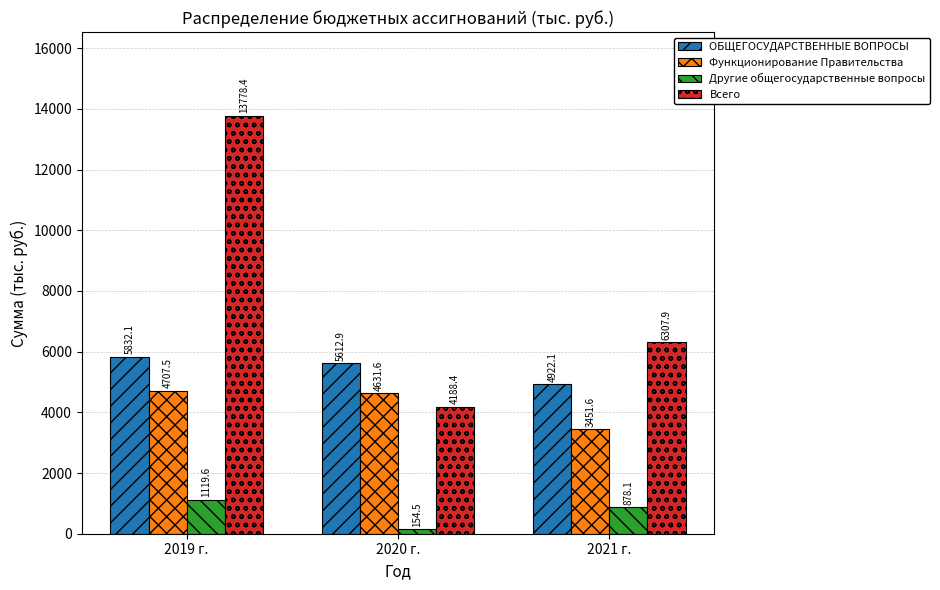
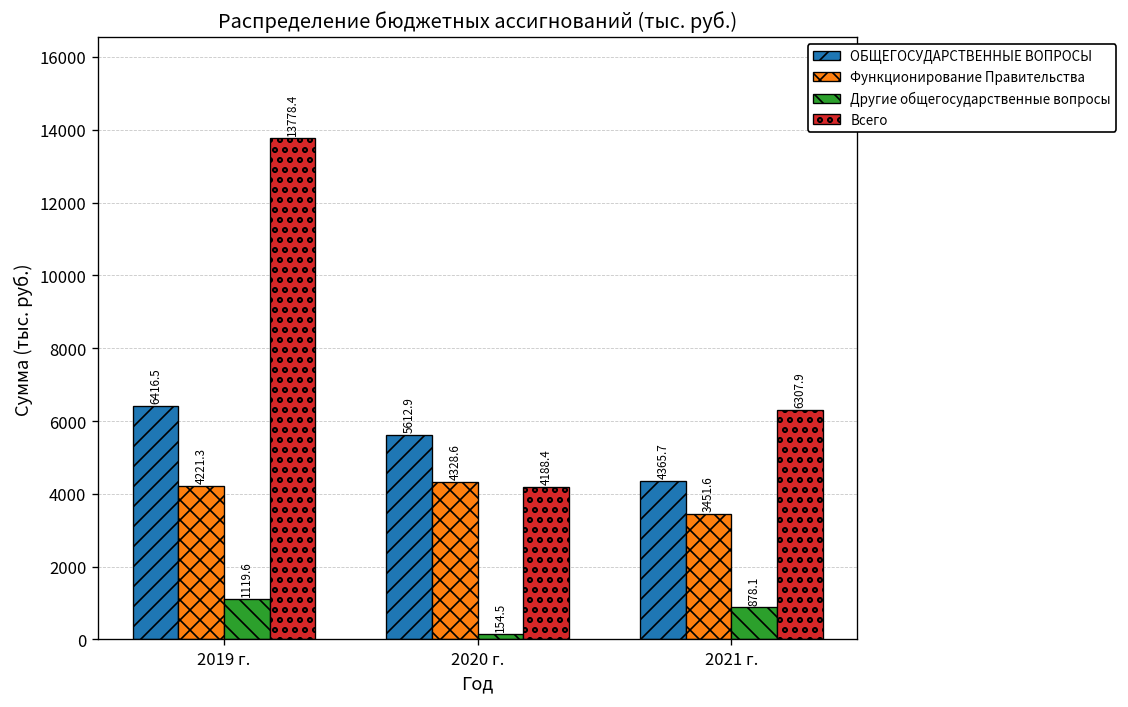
ОБЩЕГОСУДАРСТВЕННЫЕ ВОПРОСЫ, 2019 г.: 5832.1 -> 6416.5
Функционирование Правительства, 2019 г.: 4707.5 -> 4221.3
Функционирование Правительства, 2020 г.: 4631.6 -> 4328.6
ОБЩЕГОСУДАРСТВЕННЫЕ ВОПРОСЫ, 2021 г.: 4922.1 -> 4365.7
